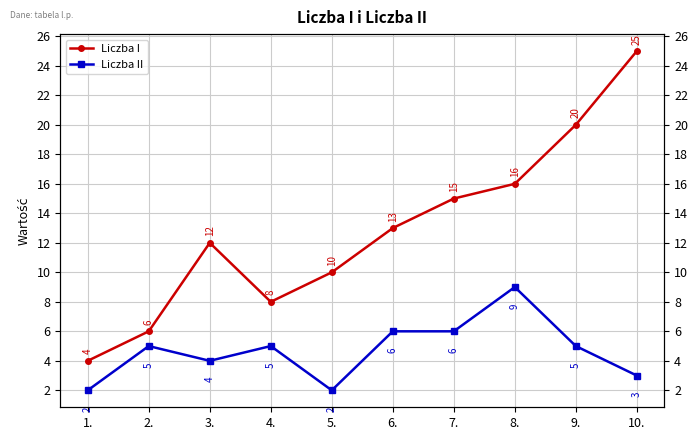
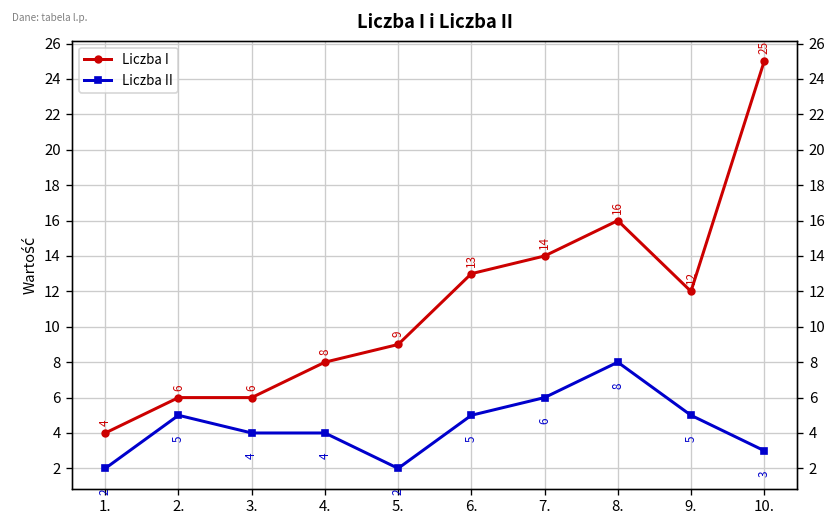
Liczba I, 3.: 12 -> 6
Liczba II, 4.: 5 -> 4
Liczba I, 5.: 10 -> 9
Liczba II, 6.: 6 -> 5
Liczba I, 7.: 15 -> 14
Liczba II, 8.: 9 -> 8
Liczba I, 9.: 20 -> 12
